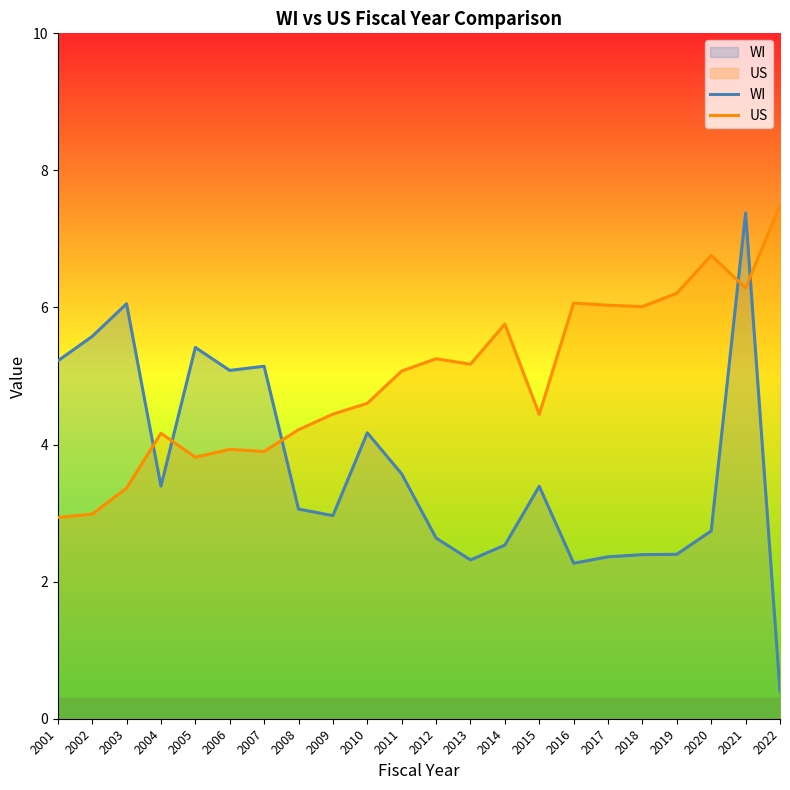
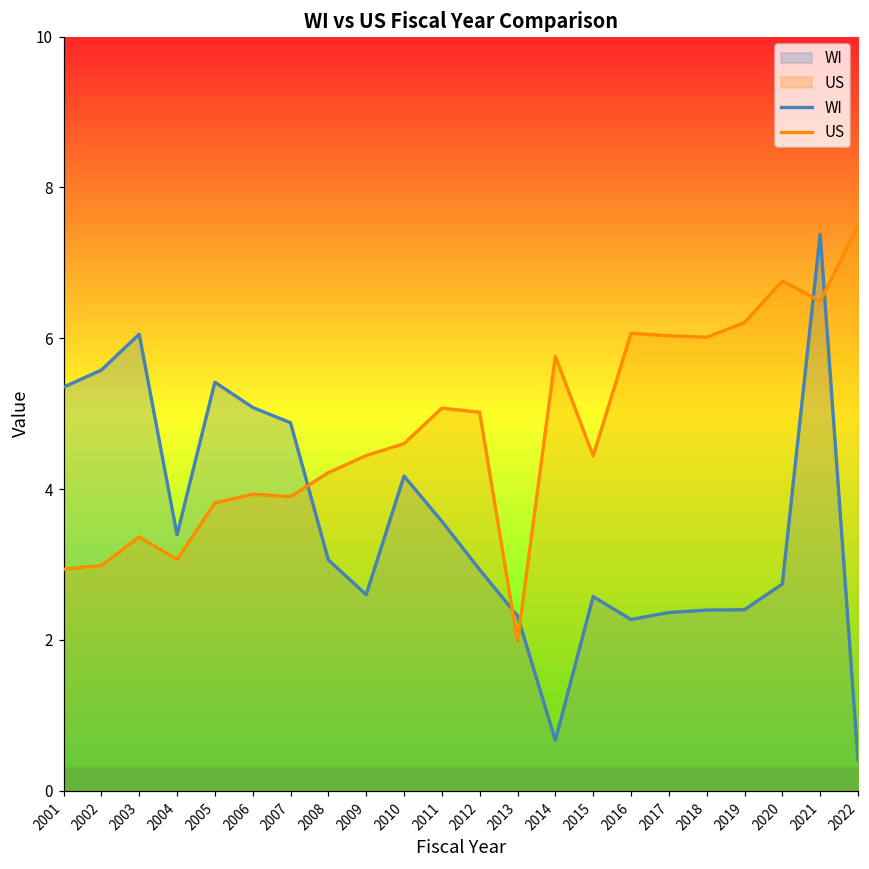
WI, 2001: 5.2 -> 5.4
US, 2004: 4.2 -> 3.1
WI, 2007: 5.1 -> 4.9
WI, 2009: 3.0 -> 2.6
WI, 2012: 2.6 -> 2.9
US, 2012: 5.3 -> 5.0
US, 2013: 5.2 -> 2.0
WI, 2014: 2.5 -> 0.7
WI, 2015: 3.4 -> 2.6
US, 2021: 6.3 -> 6.5
